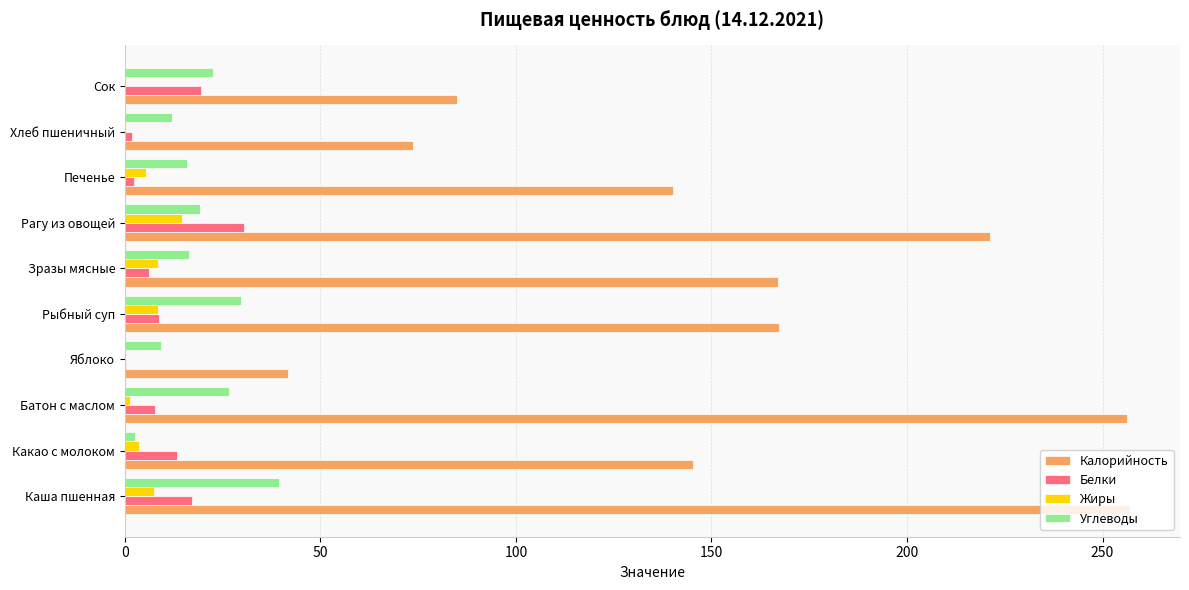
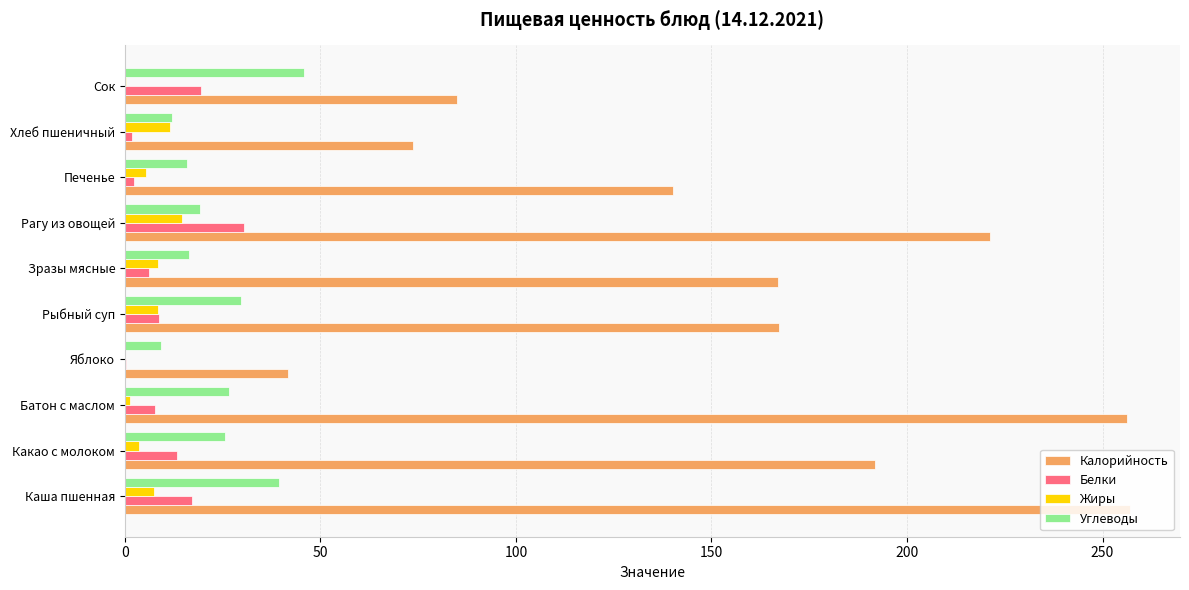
Углеводы, Сок: 23 -> 46
Жиры, Хлеб пшеничный: 0 -> 12
Углеводы, Какао с молоком: 3 -> 25
Калорийность, Какао с молоком: 145 -> 192
